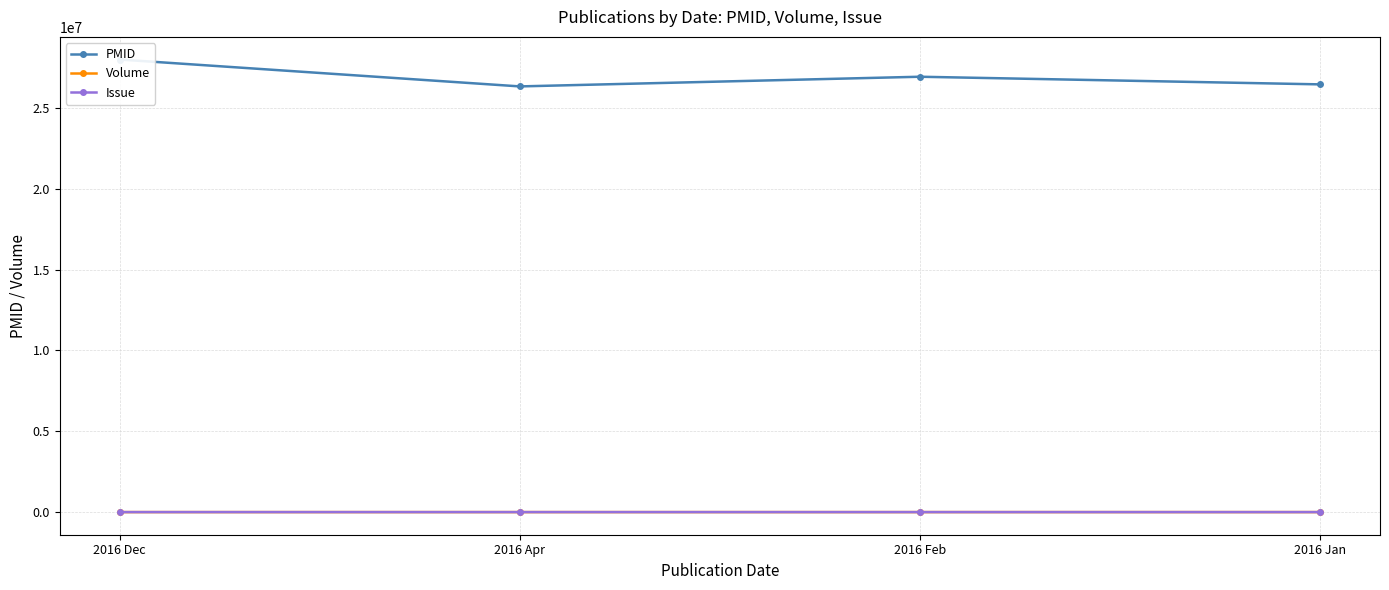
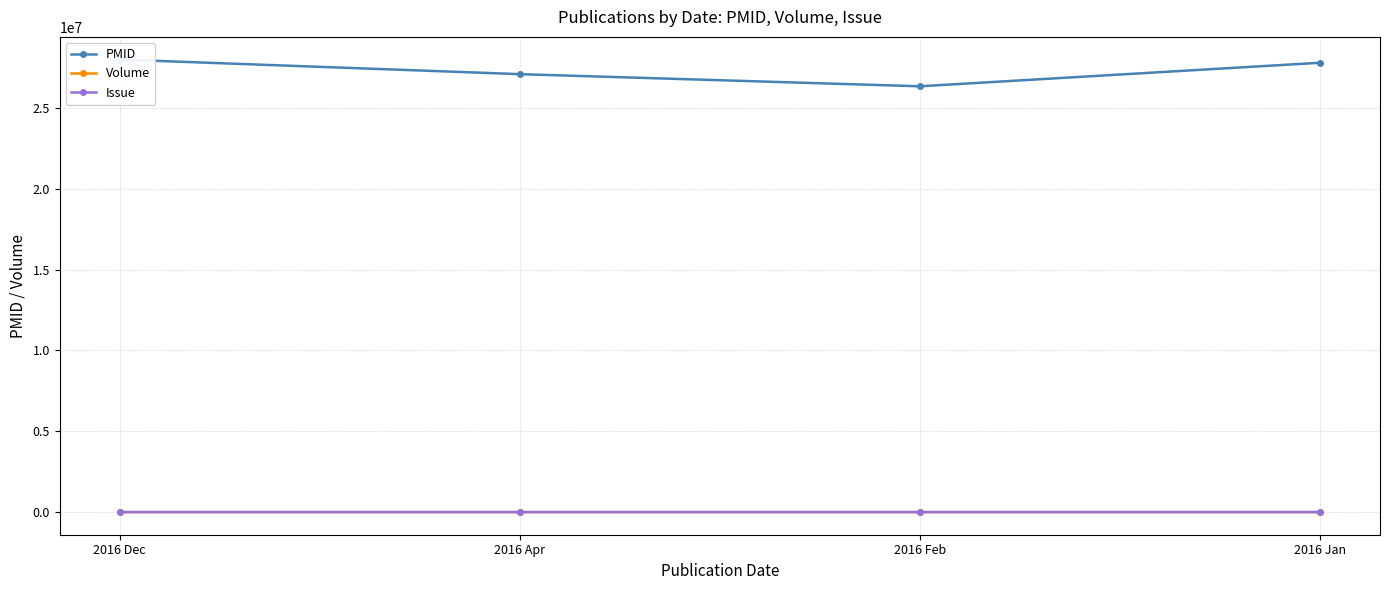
PMID, 2016 Apr: 26300000 -> 27100000
PMID, 2016 Feb: 26900000 -> 26300000
PMID, 2016 Jan: 26500000 -> 27800000
